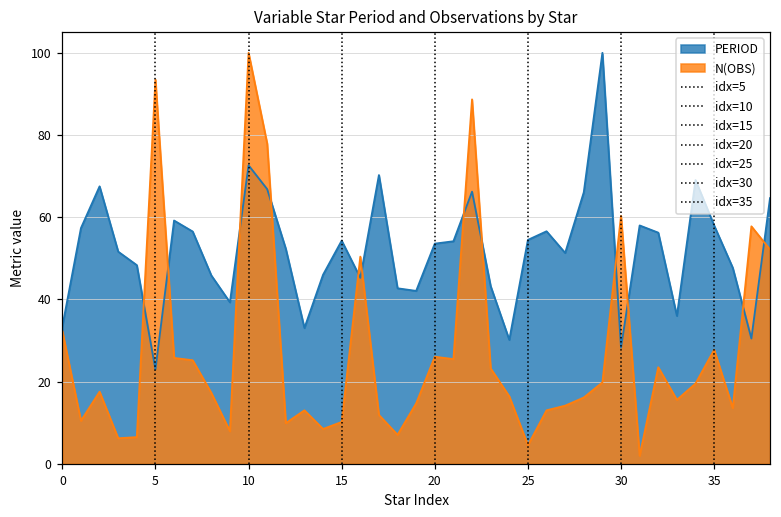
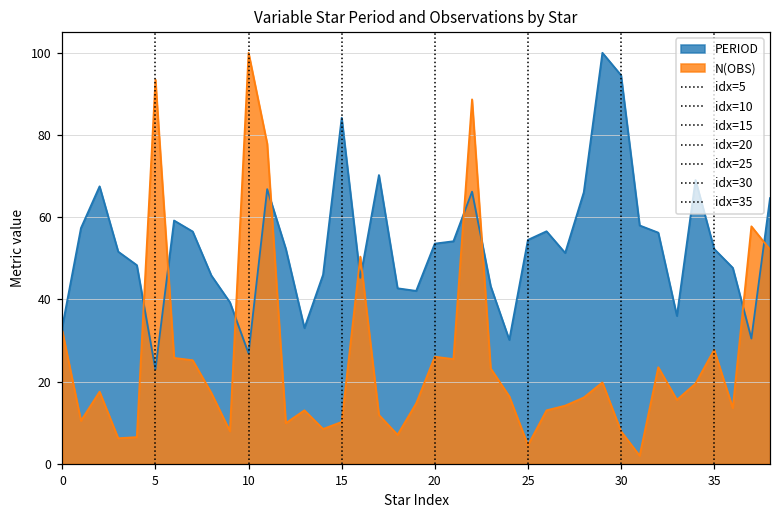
PERIOD, 10: 73 -> 27
PERIOD, 15: 54 -> 84
PERIOD, 30: 28 -> 95
N(OBS), 30: 60 -> 8
PERIOD, 35: 58 -> 52
